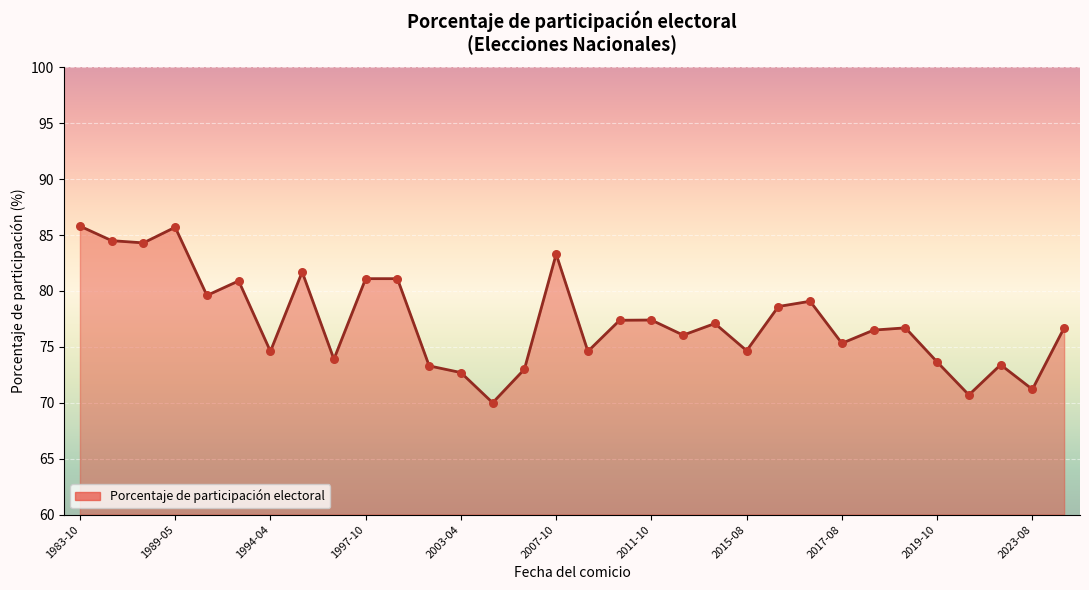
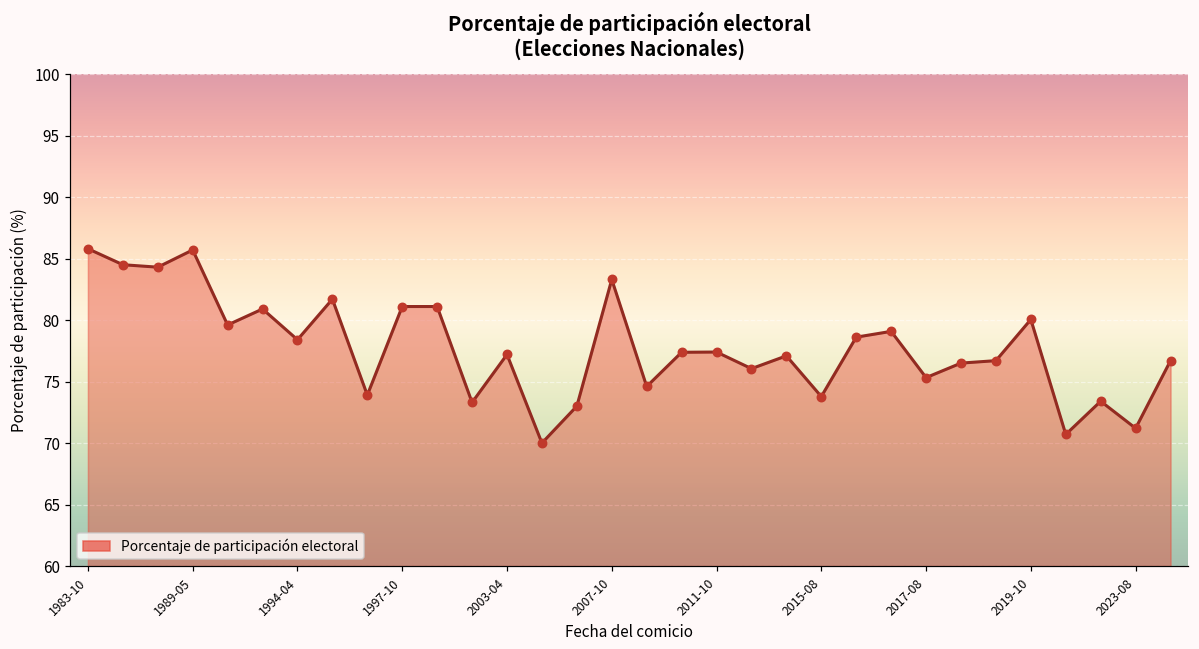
1994-04: 74.6 -> 78.4
2003-04: 72.7 -> 77.2
2015-08: 74.7 -> 73.8
2019-10: 73.7 -> 80.1
